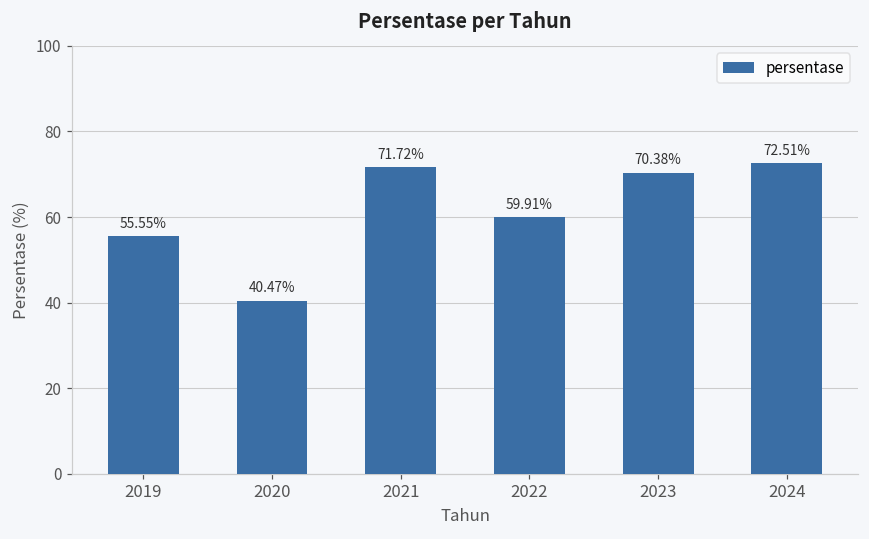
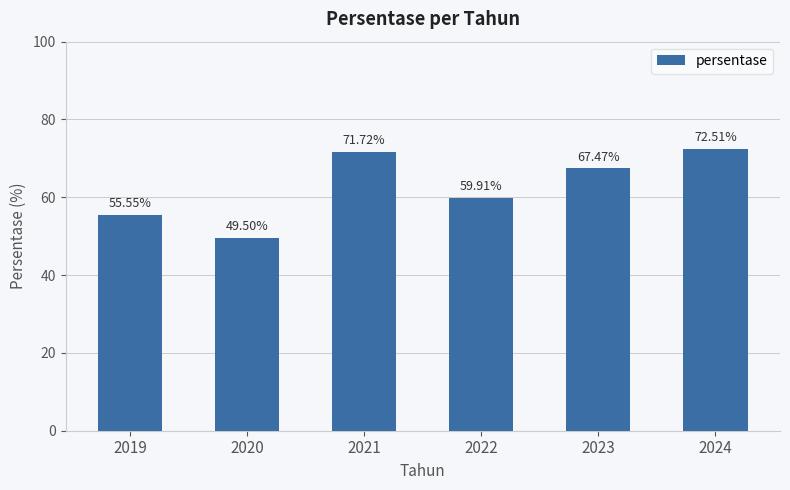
2020: 40.47% -> 49.50%
2023: 70.38% -> 67.47%
